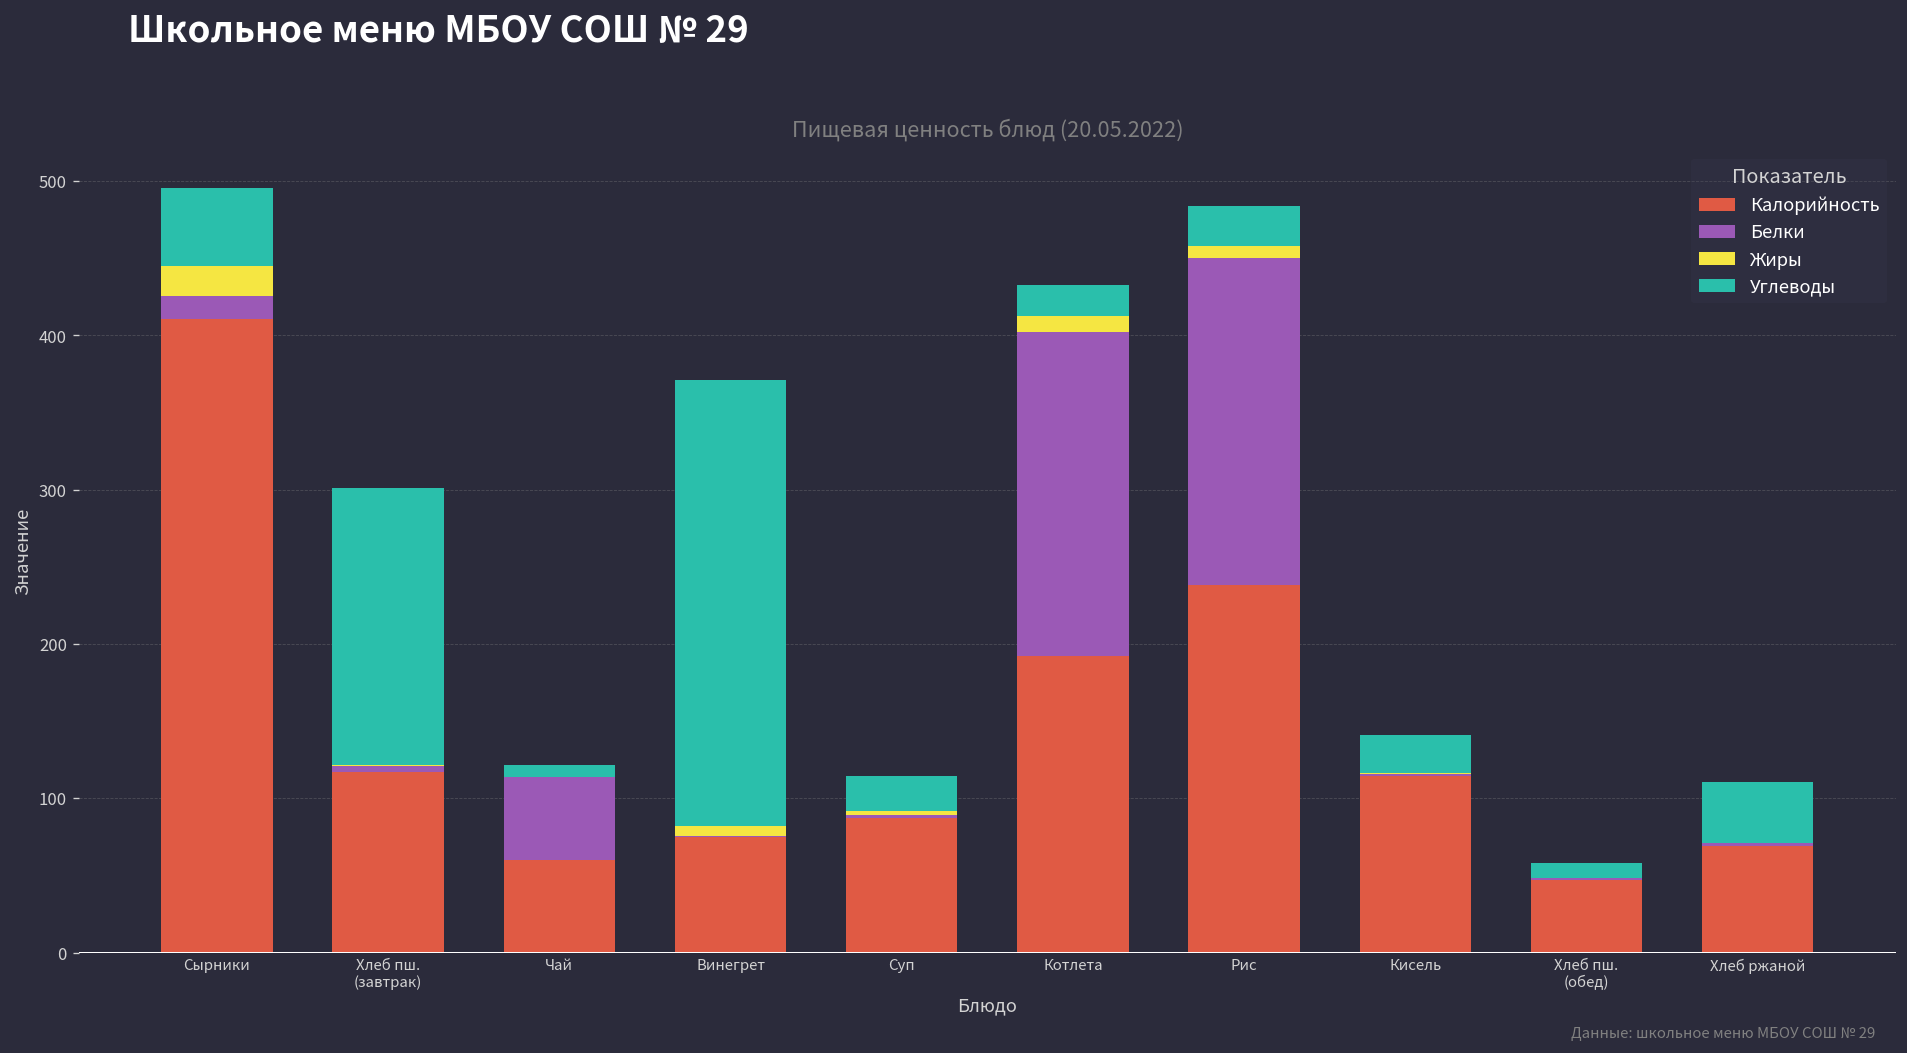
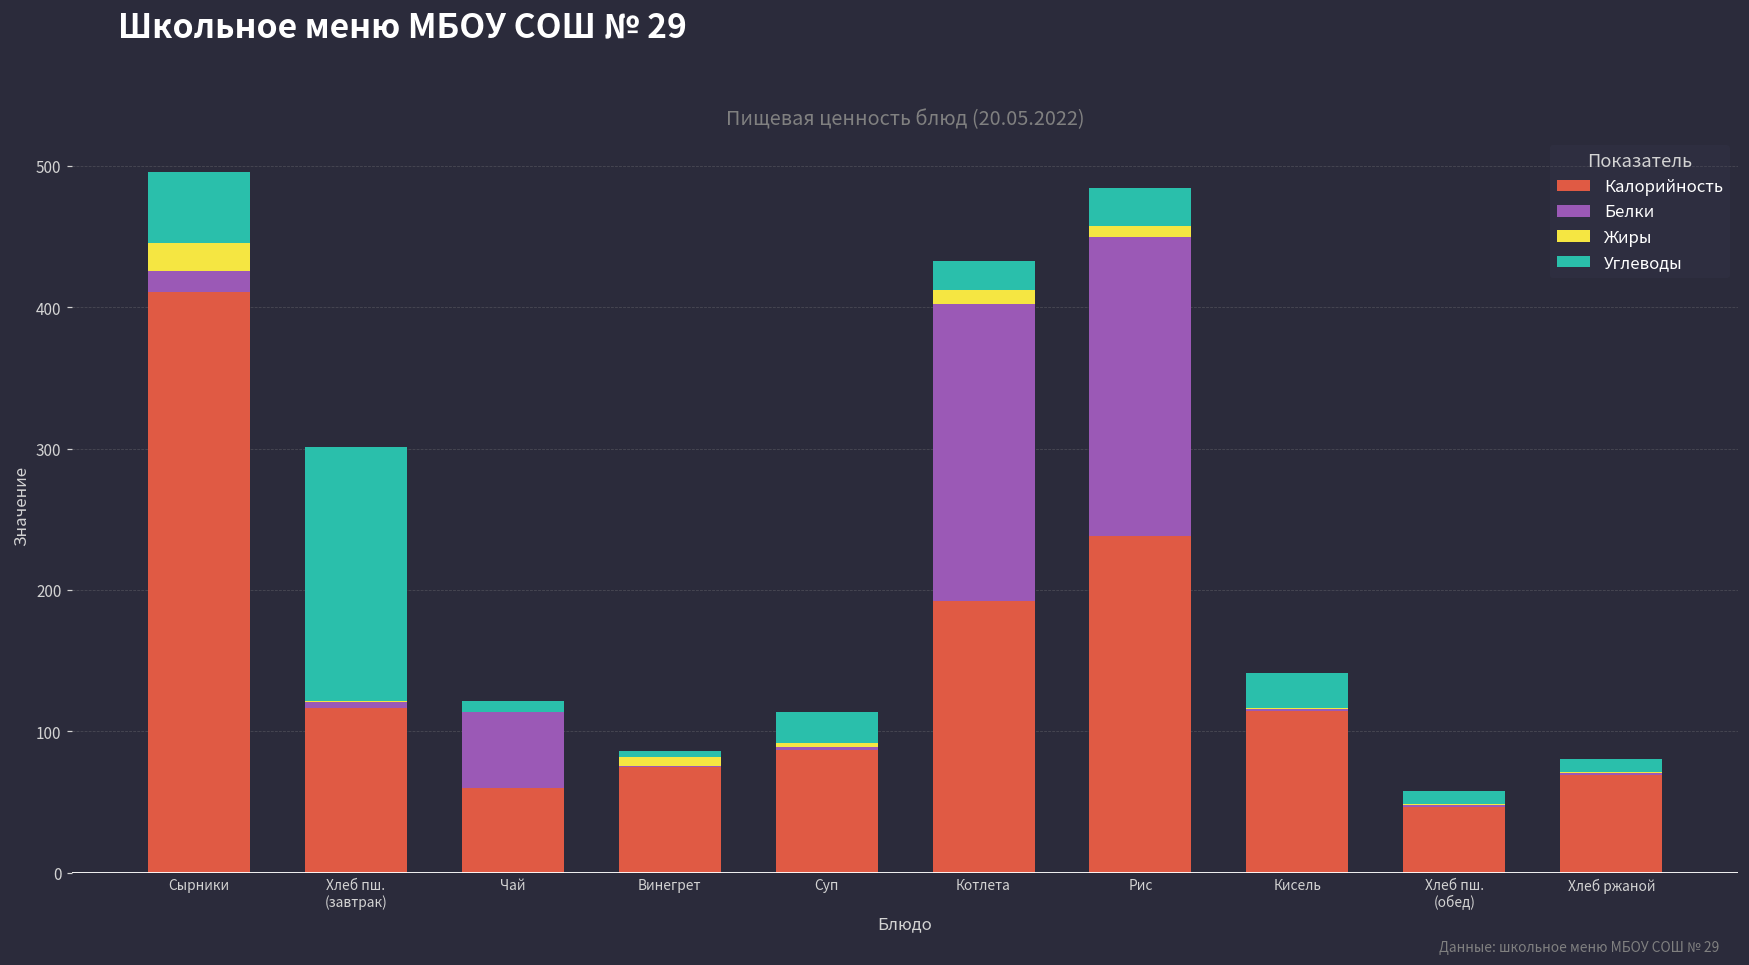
Углеводы, Винегрет: 290 -> 4
Углеводы, Хлеб ржаной: 39 -> 10
